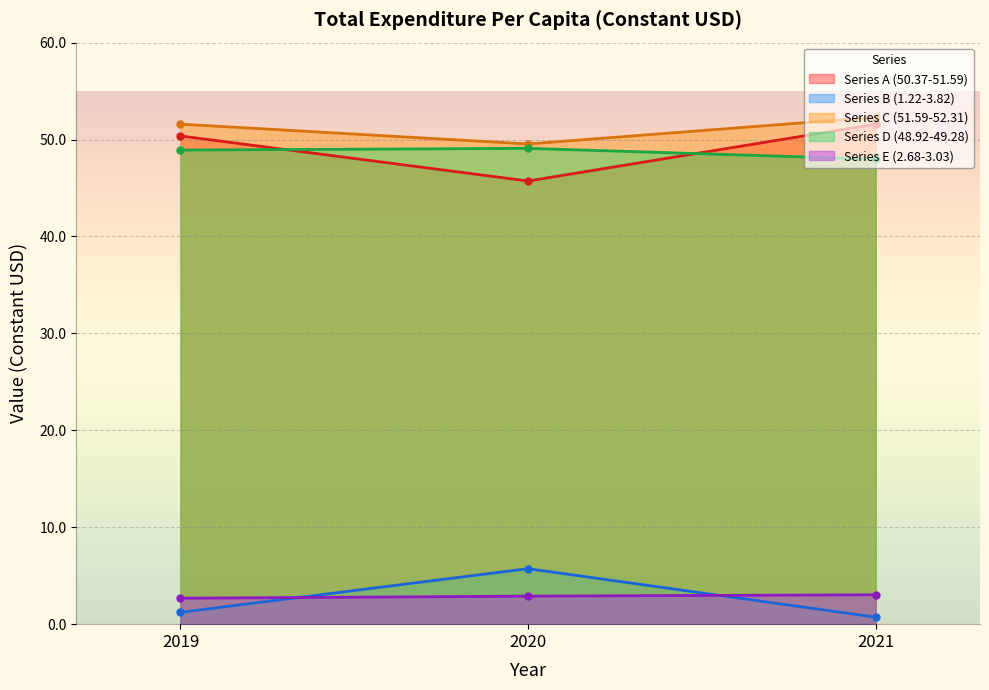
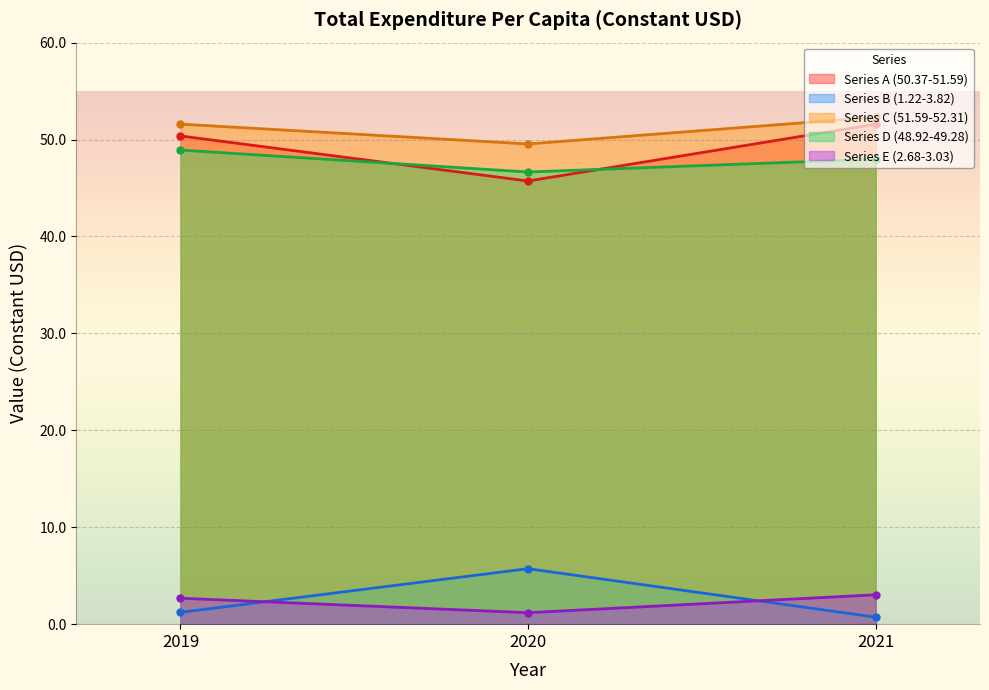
Series D (48.92-49.28), 2020: 49 -> 47
Series E (2.68-3.03), 2020: 3 -> 1
